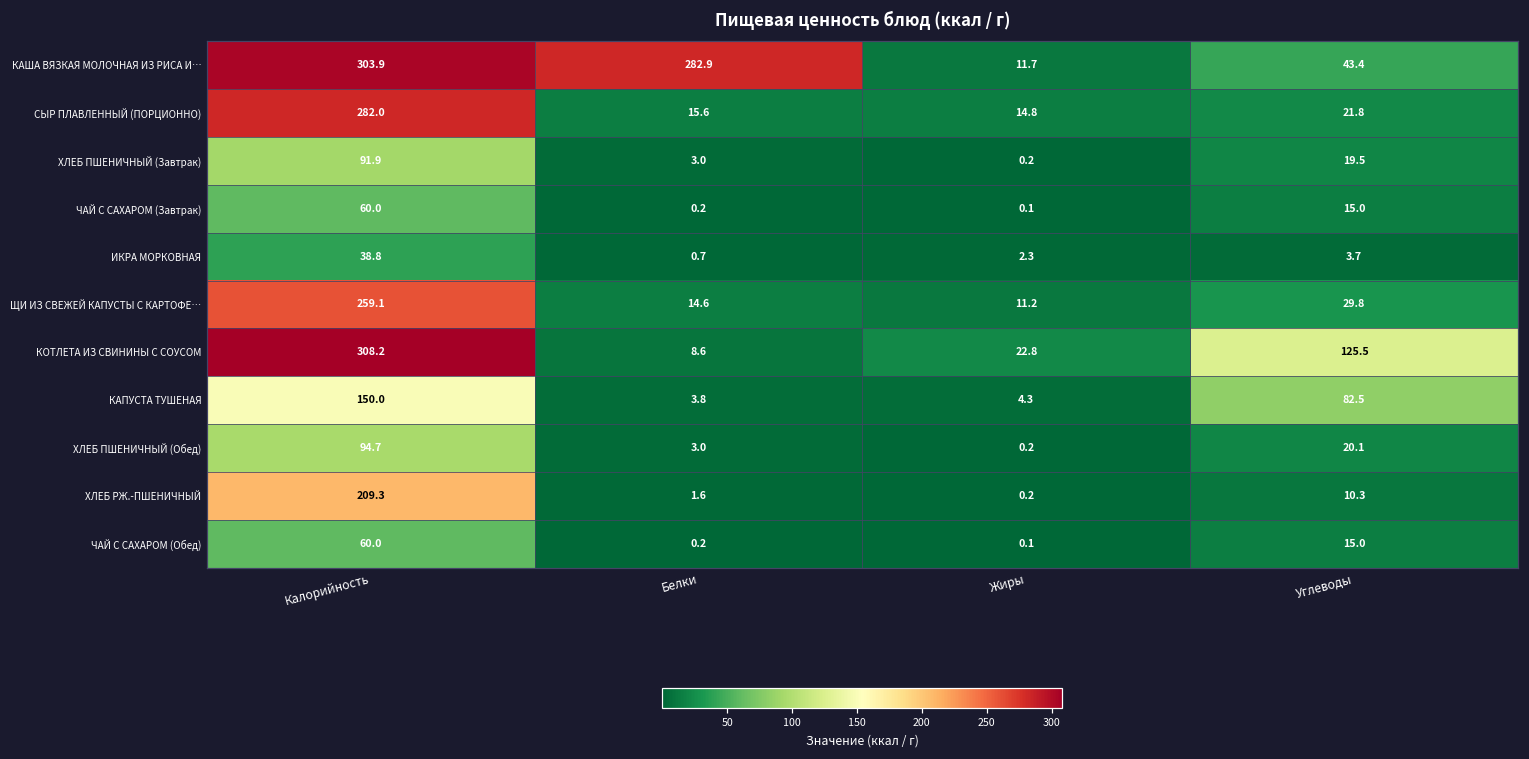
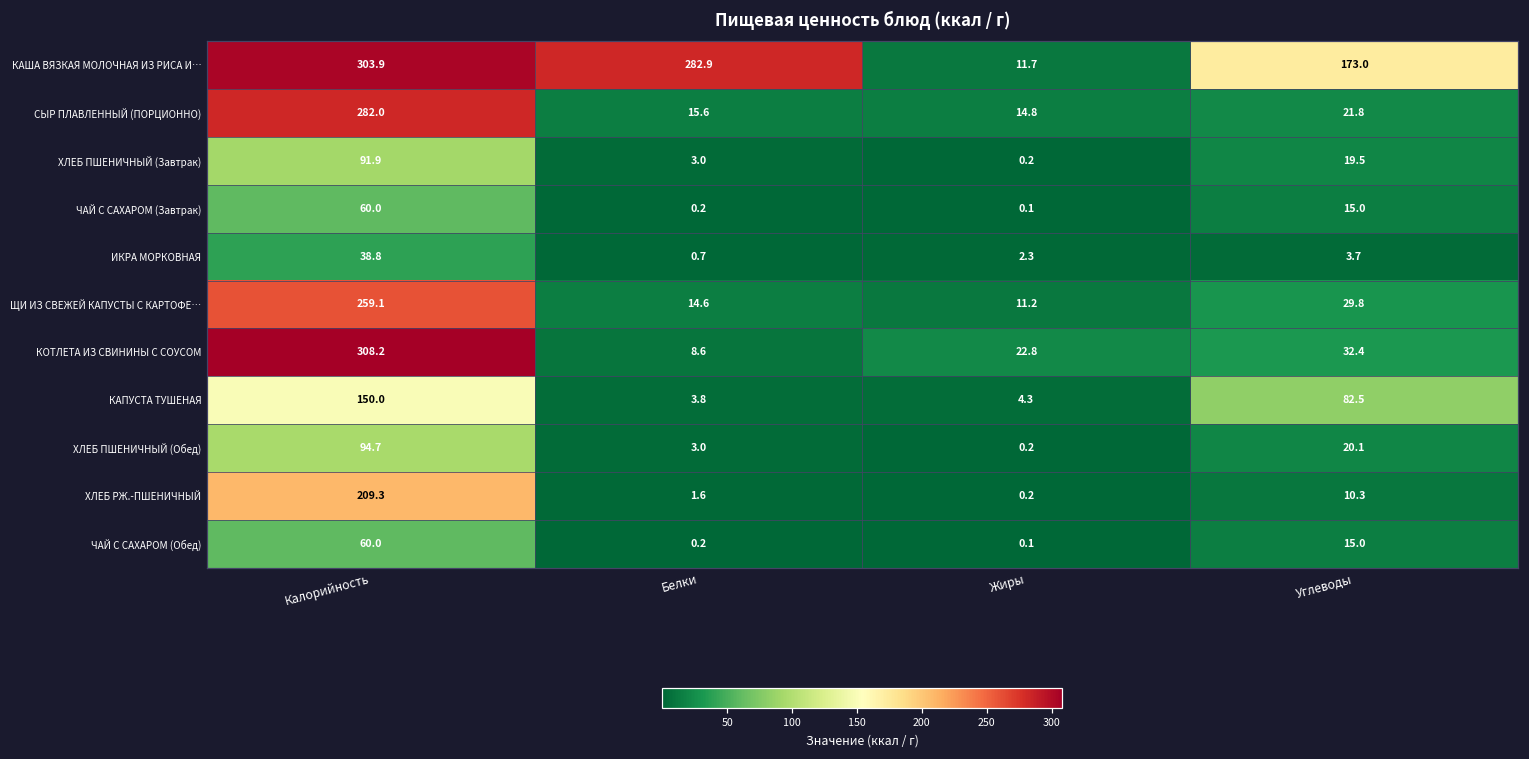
КАША ВЯЗКАЯ МОЛОЧНАЯ ИЗ РИСА И…, Углеводы: 43.4 -> 173.0
КОТЛЕТА ИЗ СВИНИНЫ С СОУСОМ, Углеводы: 125.5 -> 32.4
